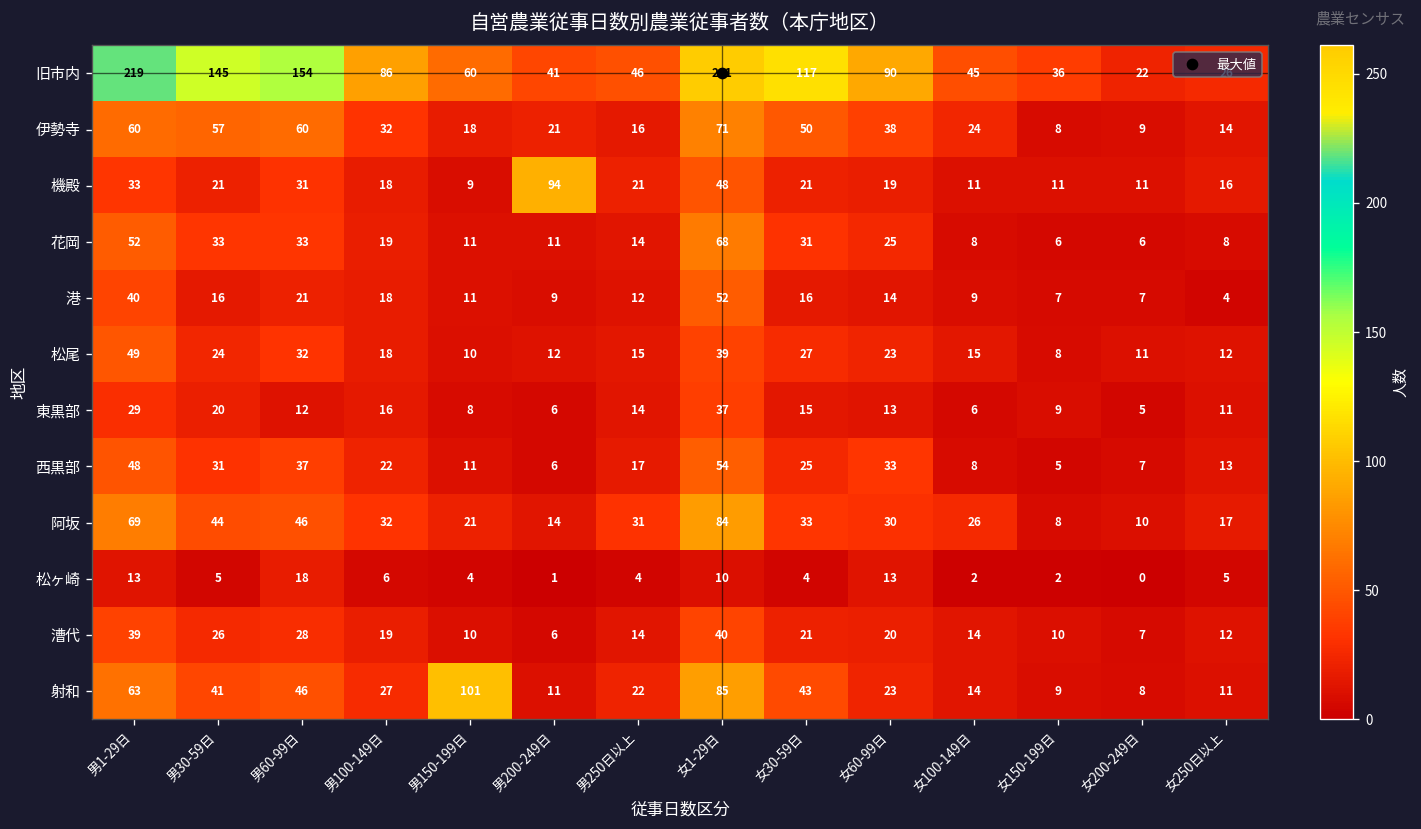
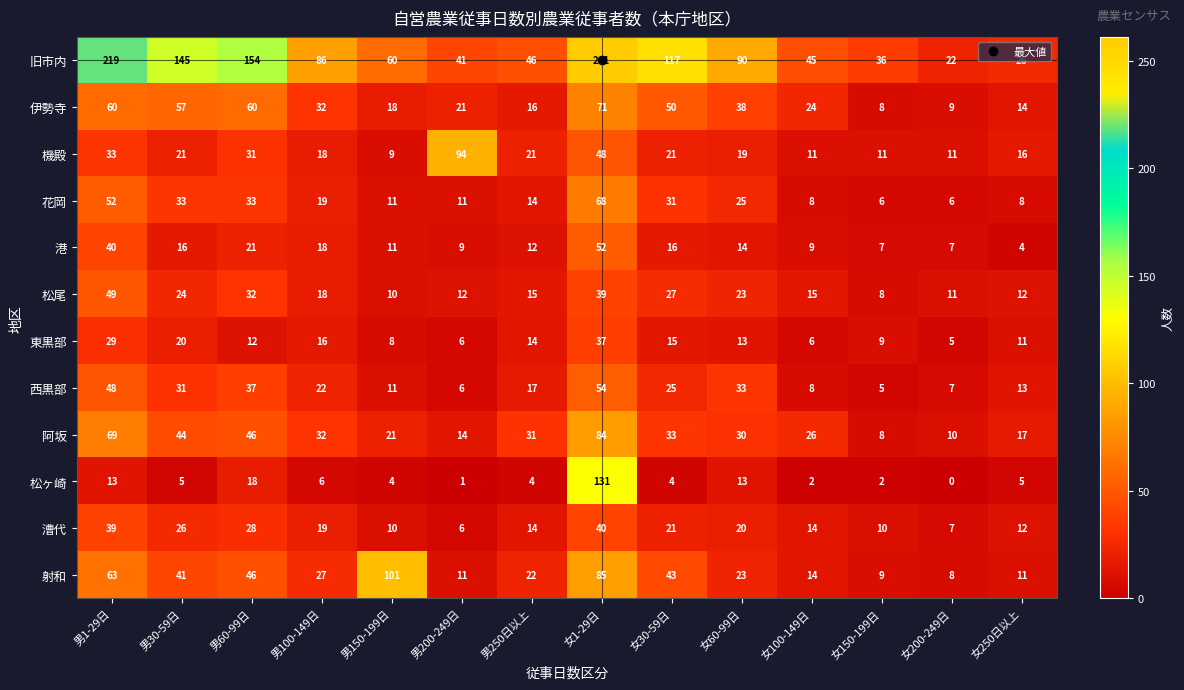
松ヶ崎, 女1-29日: 10 -> 131
